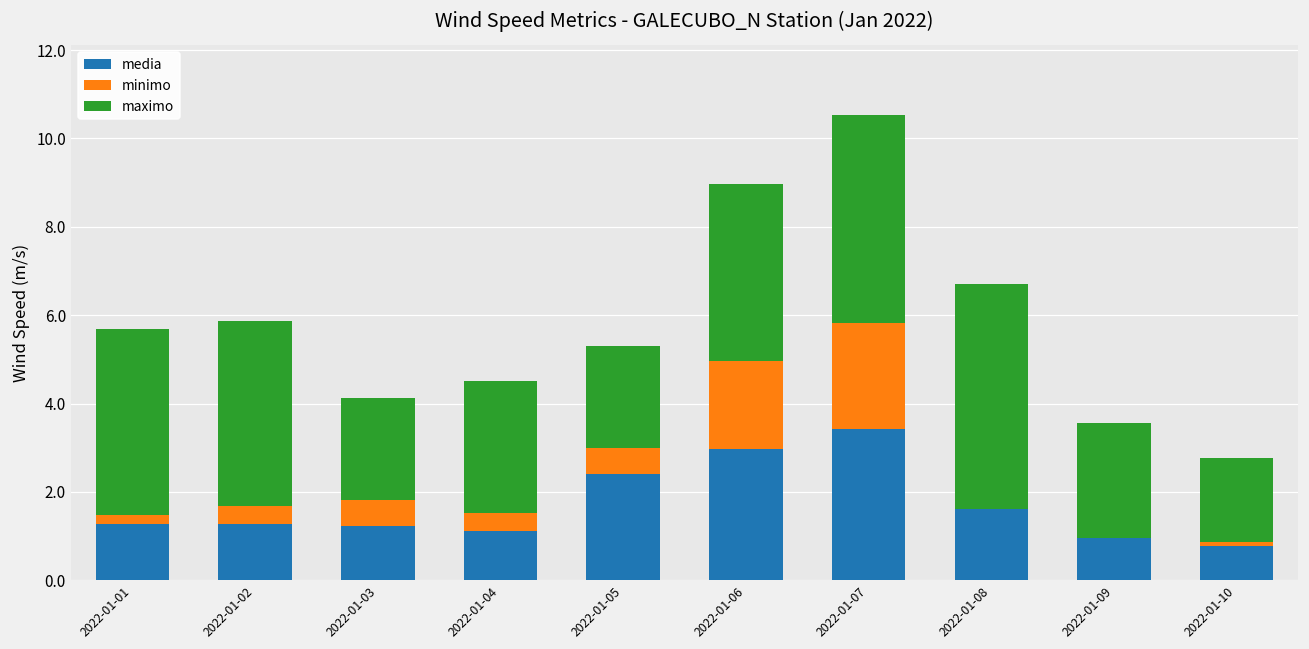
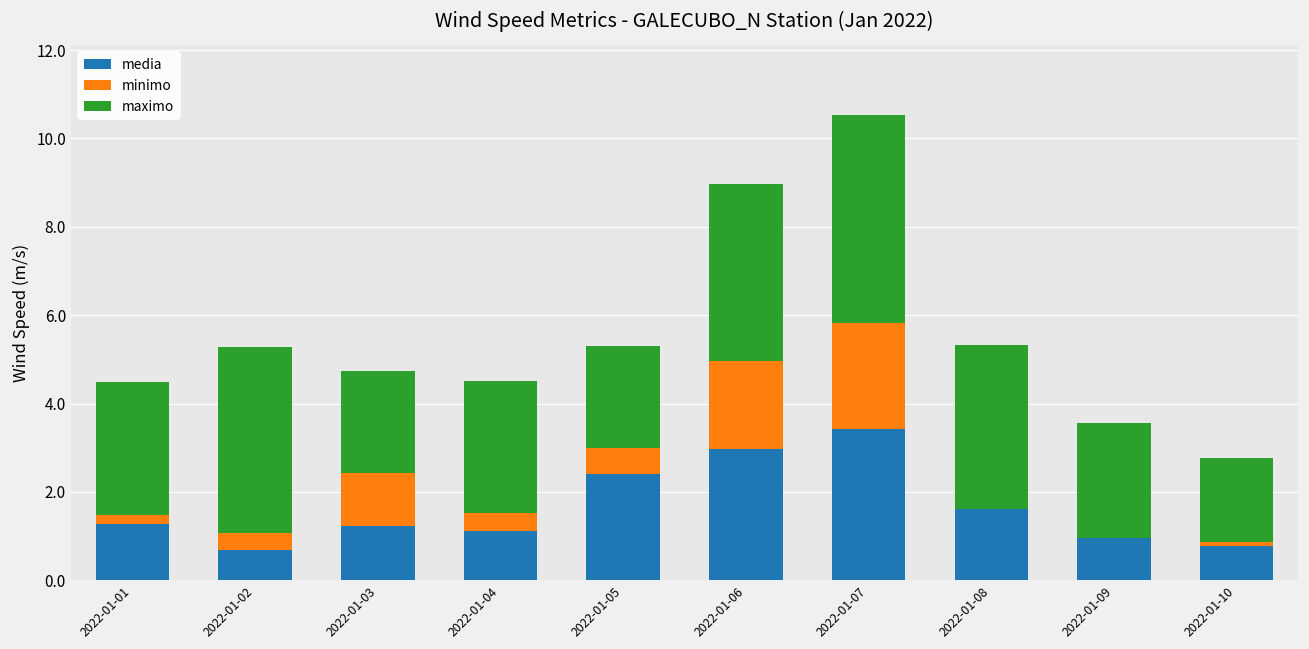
maximo, 2022-01-01: 4.2 -> 3.0
media, 2022-01-02: 1.3 -> 0.7
minimo, 2022-01-03: 0.6 -> 1.2
maximo, 2022-01-08: 5.1 -> 3.7
